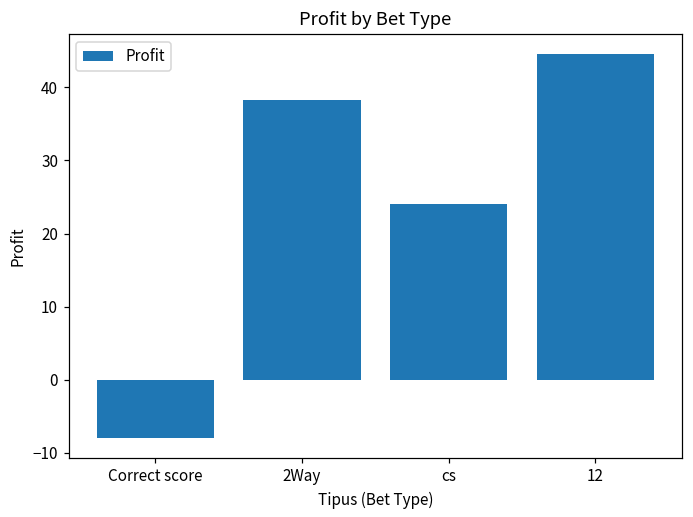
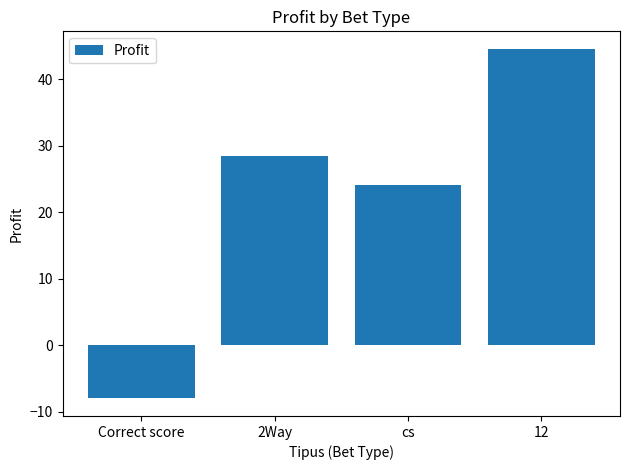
2Way: 38 -> 29
